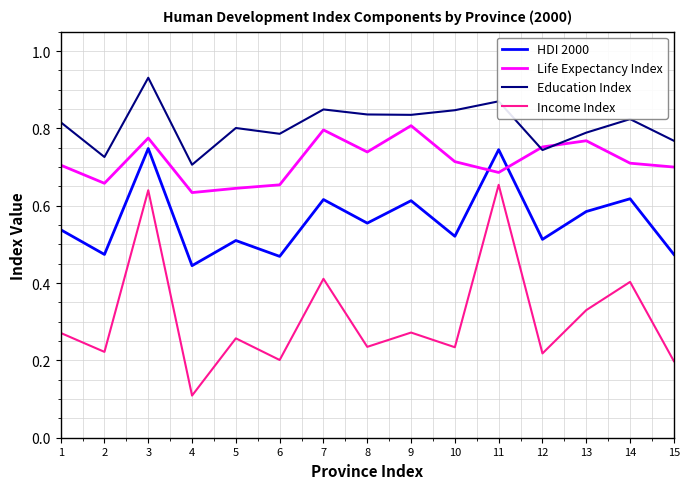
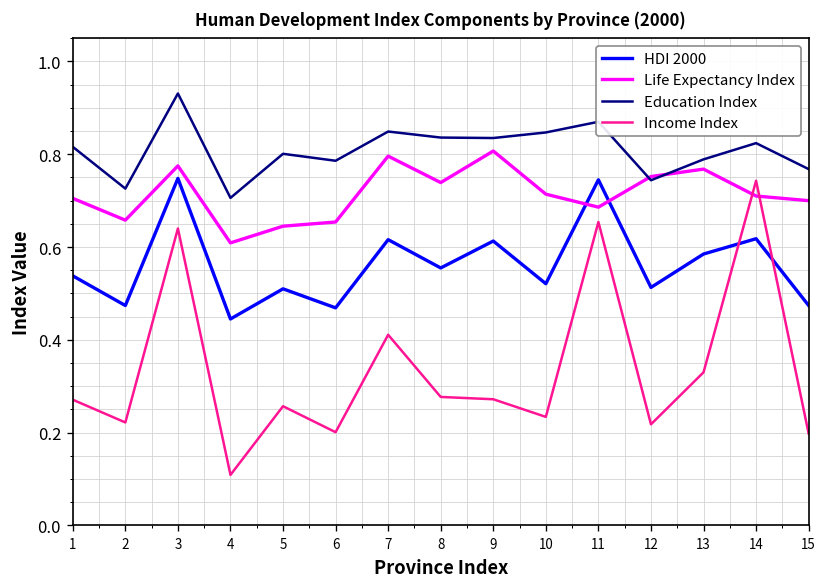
Life Expectancy Index, 4: 0.63 -> 0.61
Income Index, 8: 0.24 -> 0.28
Income Index, 14: 0.40 -> 0.74
